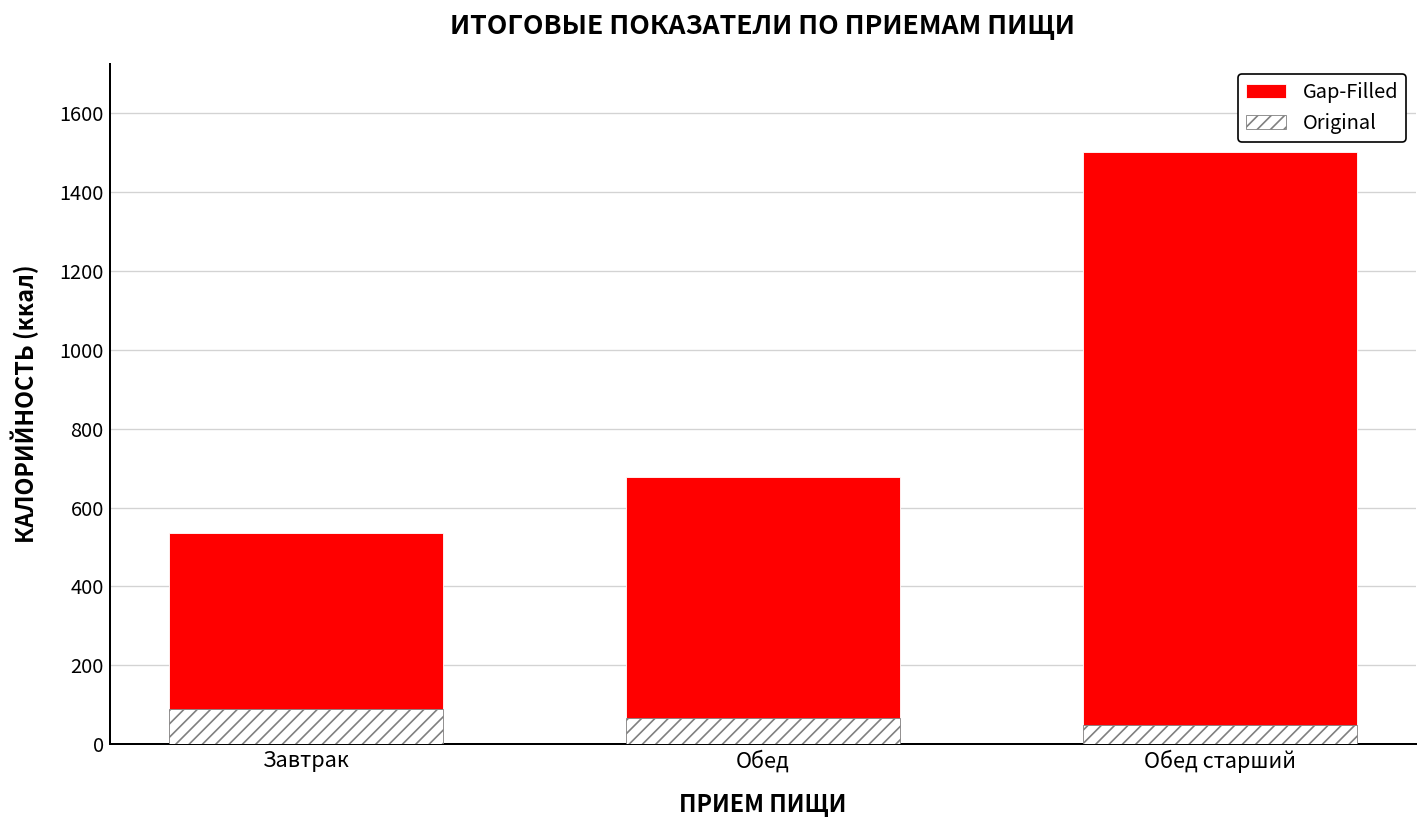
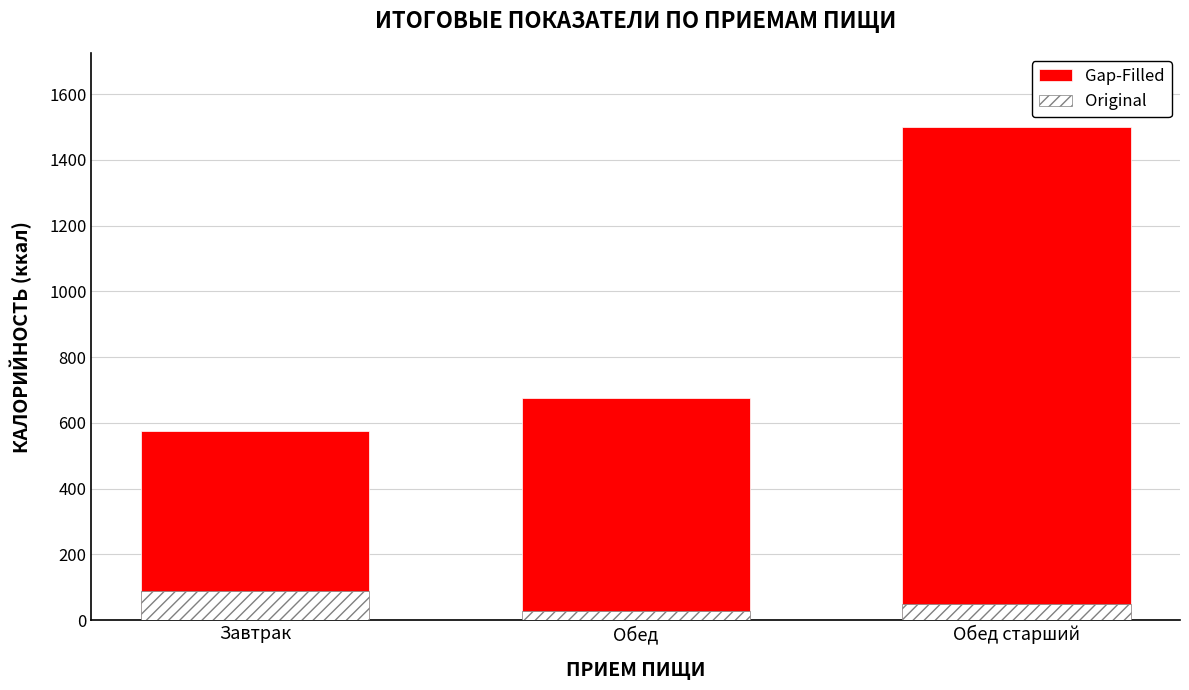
Gap-Filled, Завтрак: 540 -> 580
Original, Обед: 70 -> 30
